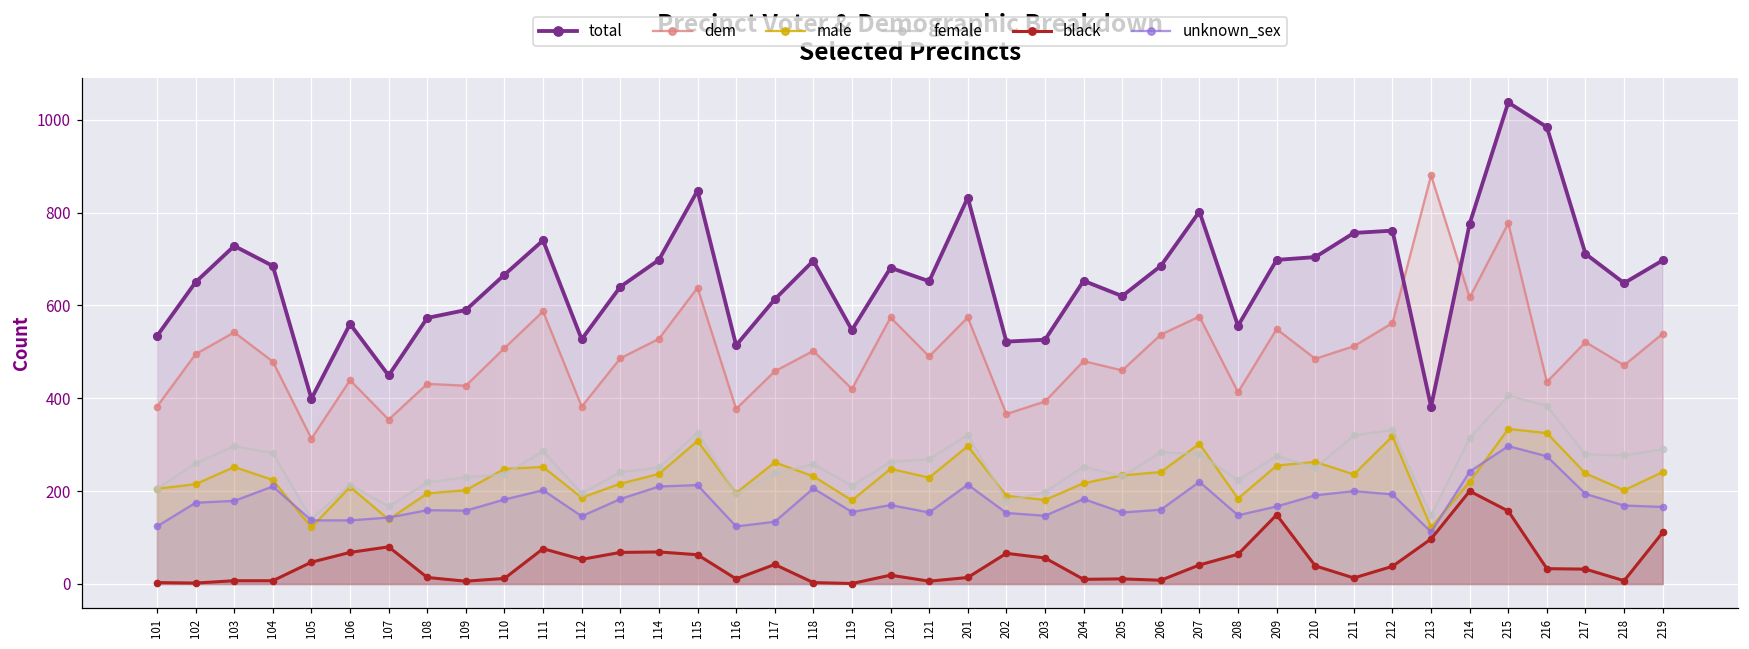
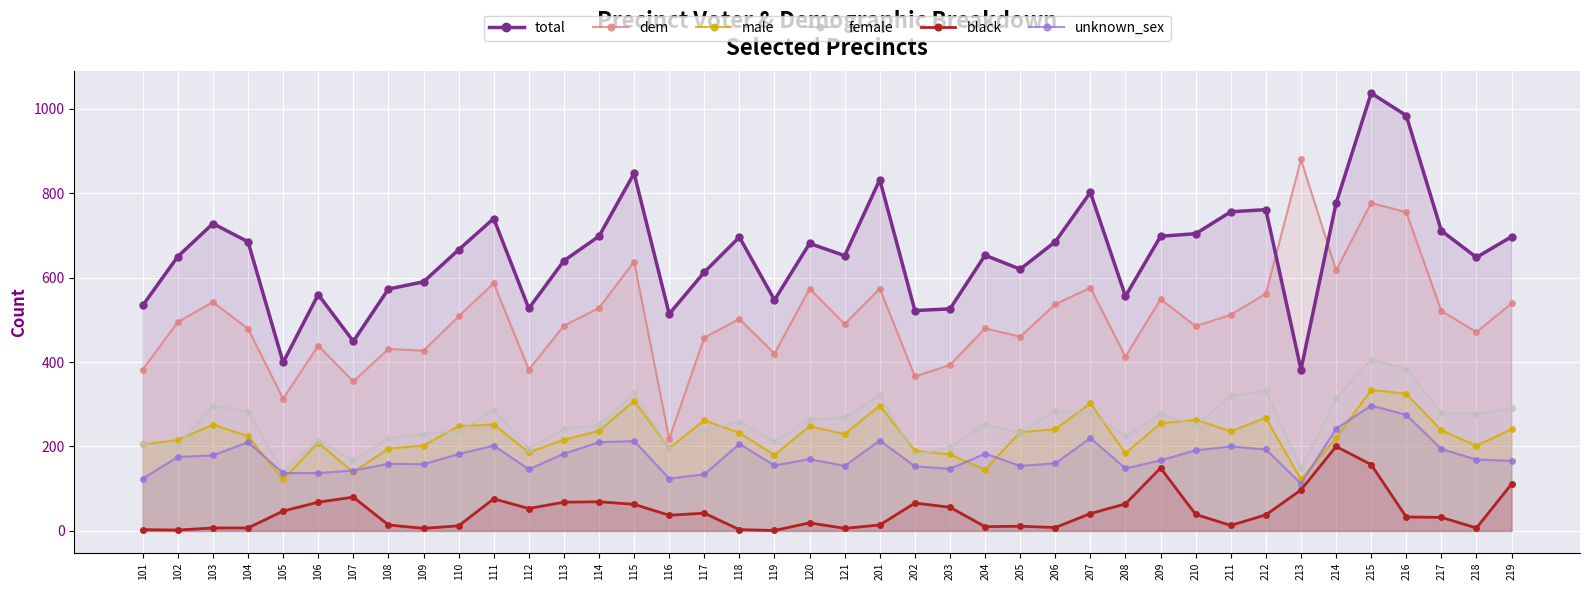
female, 102: 260 -> 200
dem, 116: 380 -> 220
black, 116: 10 -> 40
male, 204: 220 -> 150
male, 212: 320 -> 270
dem, 216: 440 -> 760
